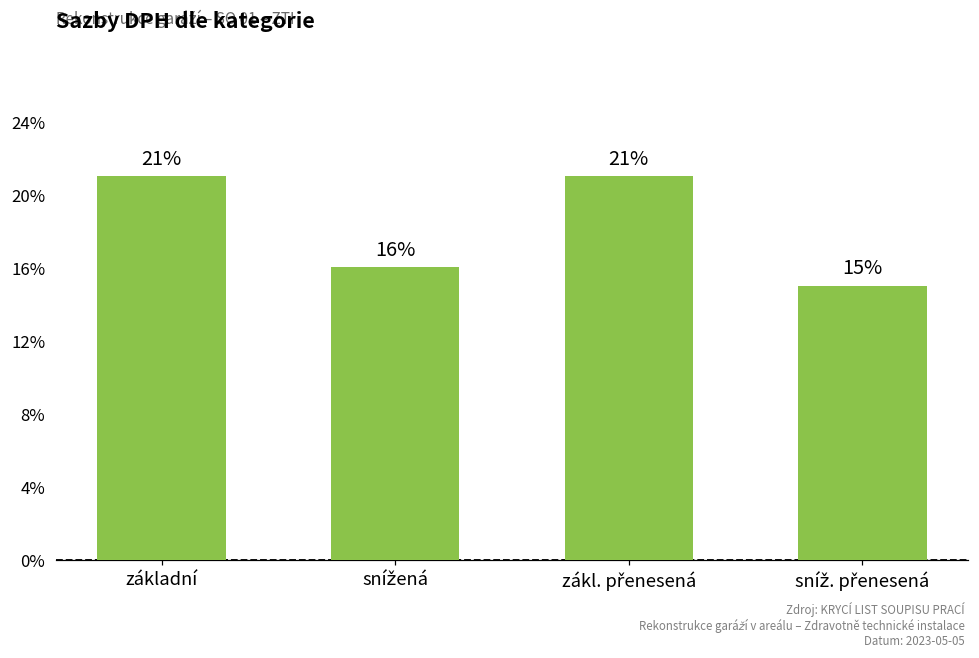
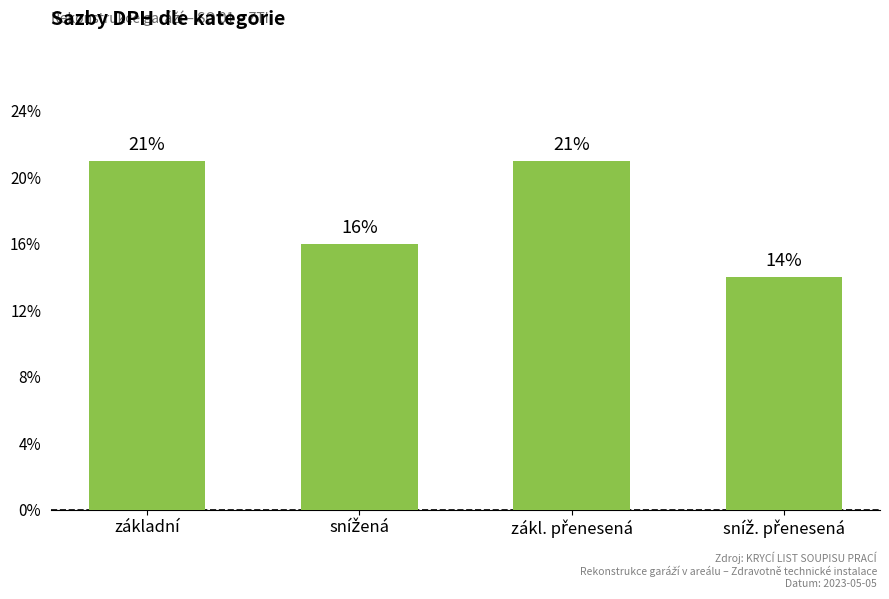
sníž. přenesená: 15% -> 14%
